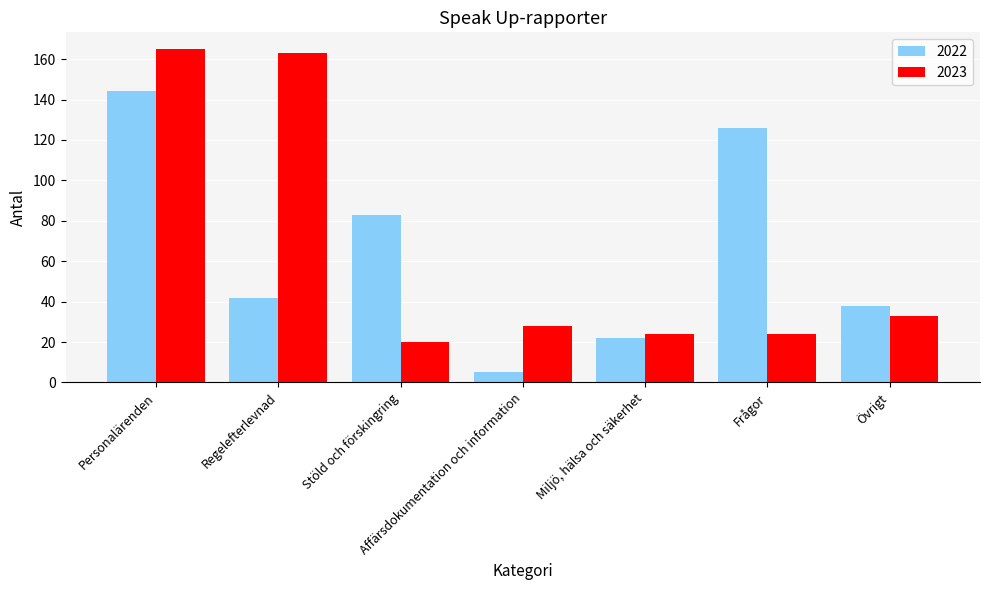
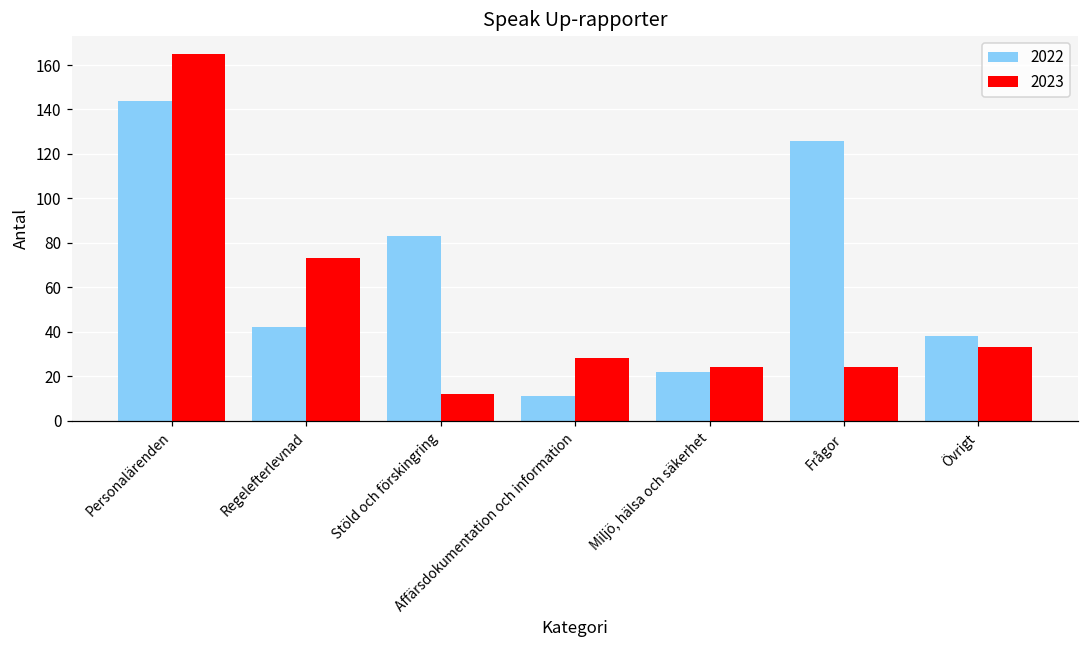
2023, Regelefterlevnad: 163 -> 73
2023, Stöld och förskingring: 20 -> 12
2022, Affärsdokumentation och information: 5 -> 11
